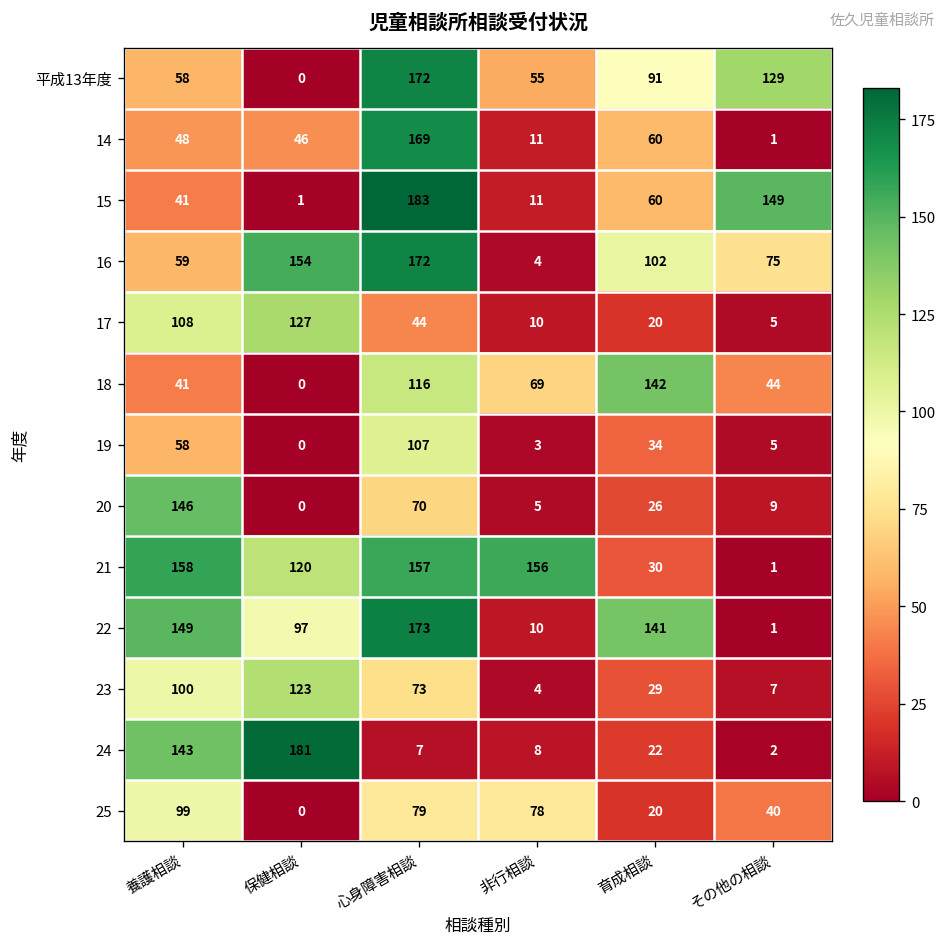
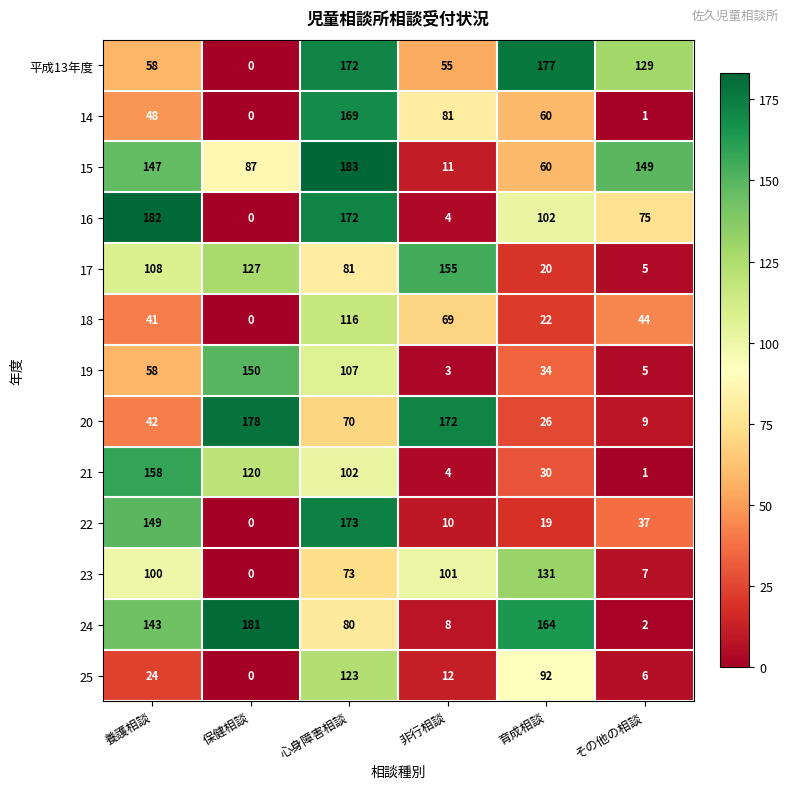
平成13年度, 育成相談: 91 -> 177
14, 保健相談: 46 -> 0
14, 非行相談: 11 -> 81
15, 養護相談: 41 -> 147
15, 保健相談: 1 -> 87
16, 養護相談: 59 -> 182
16, 保健相談: 154 -> 0
17, 心身障害相談: 44 -> 81
17, 非行相談: 10 -> 155
18, 育成相談: 142 -> 22
19, 保健相談: 0 -> 150
20, 養護相談: 146 -> 42
20, 保健相談: 0 -> 178
20, 非行相談: 5 -> 172
21, 心身障害相談: 157 -> 102
21, 非行相談: 156 -> 4
22, 保健相談: 97 -> 0
22, 育成相談: 141 -> 19
22, その他の相談: 1 -> 37
23, 保健相談: 123 -> 0
23, 非行相談: 4 -> 101
23, 育成相談: 29 -> 131
24, 心身障害相談: 7 -> 80
24, 育成相談: 22 -> 164
25, 養護相談: 99 -> 24
25, 心身障害相談: 79 -> 123
25, 非行相談: 78 -> 12
25, 育成相談: 20 -> 92
25, その他の相談: 40 -> 6
